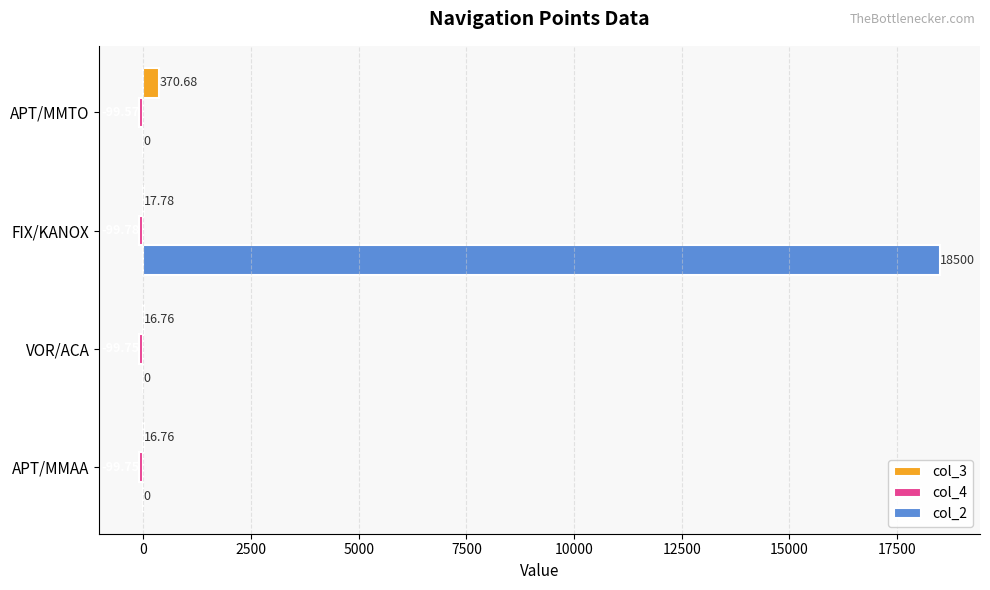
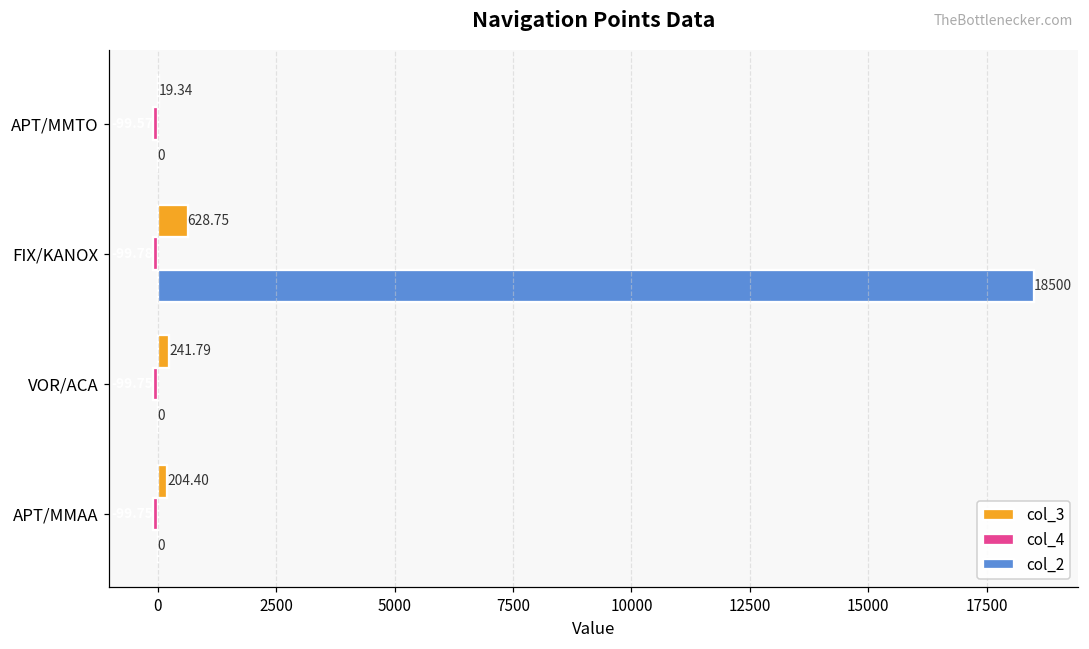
col_3, APT/MMTO: 370.68 -> 19.34
col_3, FIX/KANOX: 17.78 -> 628.75
col_3, VOR/ACA: 16.76 -> 241.79
col_3, APT/MMAA: 16.76 -> 204.40
